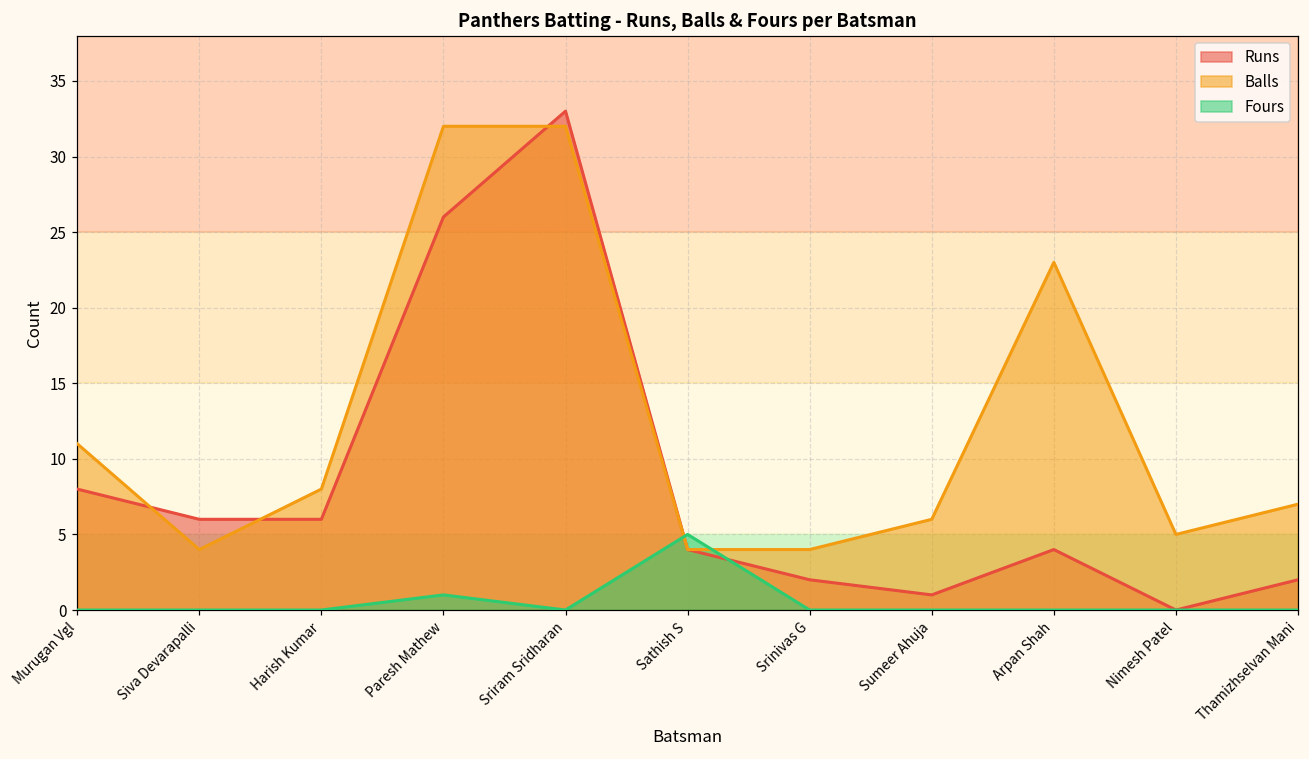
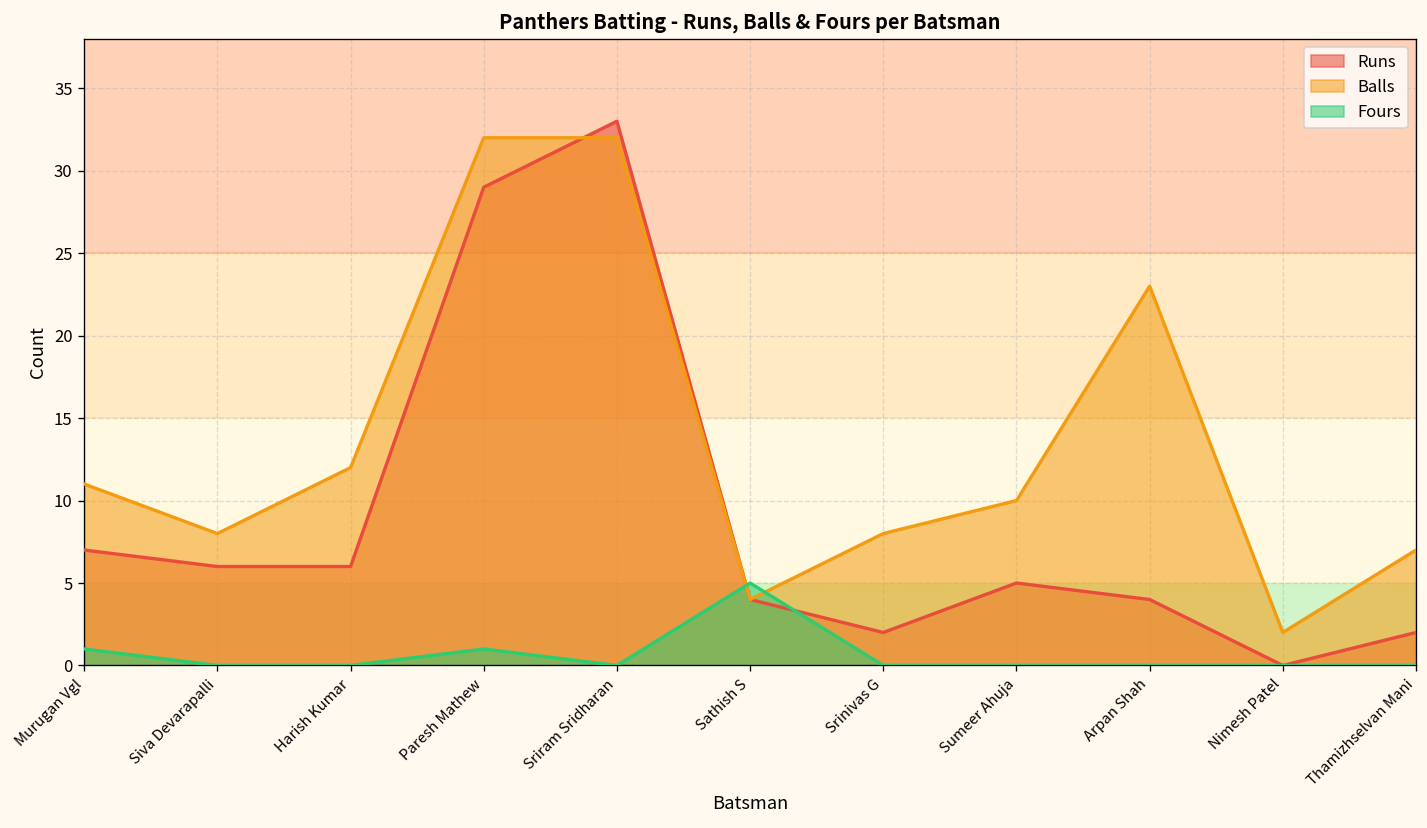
Runs, Murugan Vgl: 8 -> 7
Fours, Murugan Vgl: 0 -> 1
Balls, Siva Devarapalli: 4 -> 8
Balls, Harish Kumar: 8 -> 12
Runs, Paresh Mathew: 26 -> 29
Balls, Srinivas G: 4 -> 8
Runs, Sumeer Ahuja: 1 -> 5
Balls, Sumeer Ahuja: 6 -> 10
Balls, Nimesh Patel: 5 -> 2
